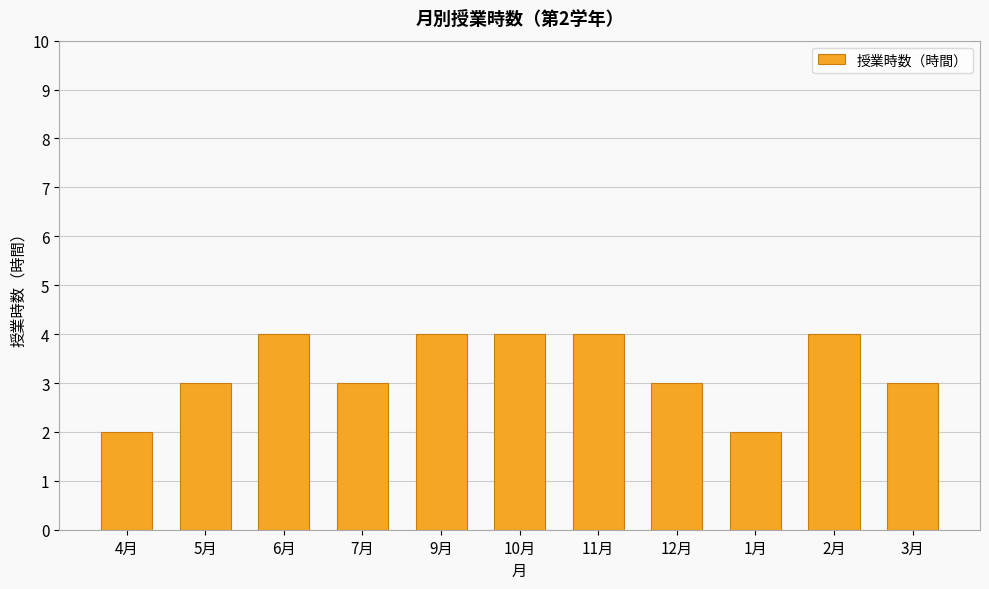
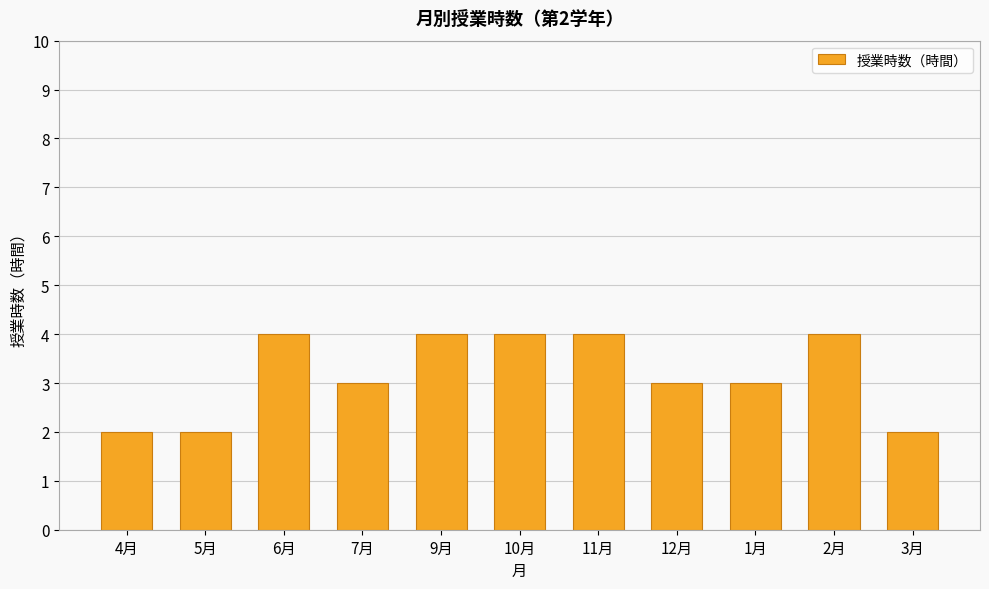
5月: 3 -> 2
1月: 2 -> 3
3月: 3 -> 2
